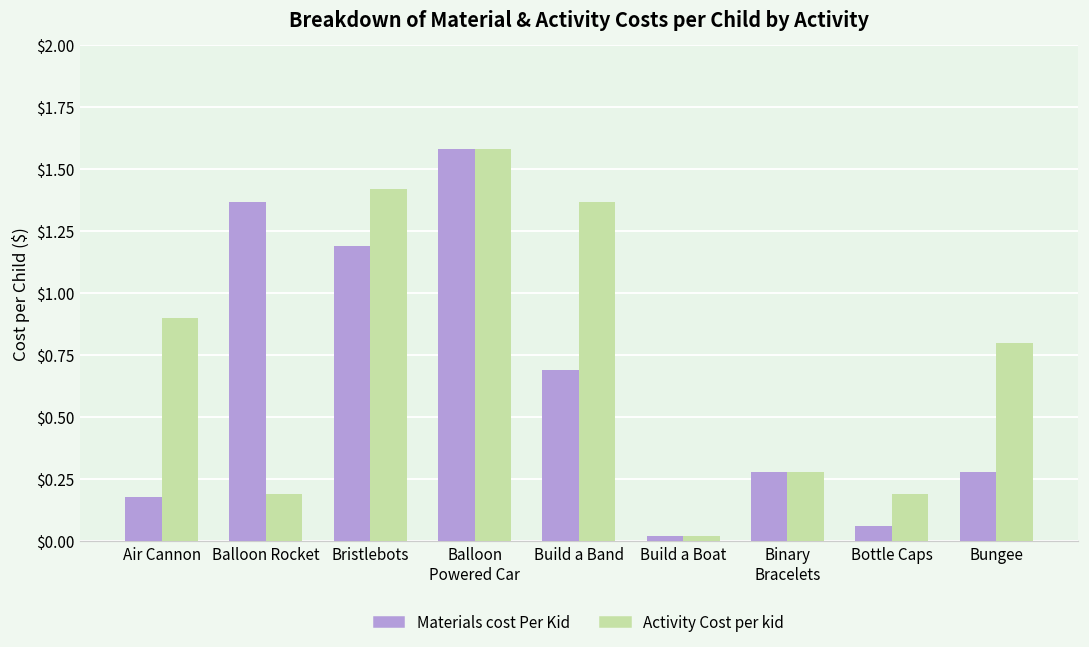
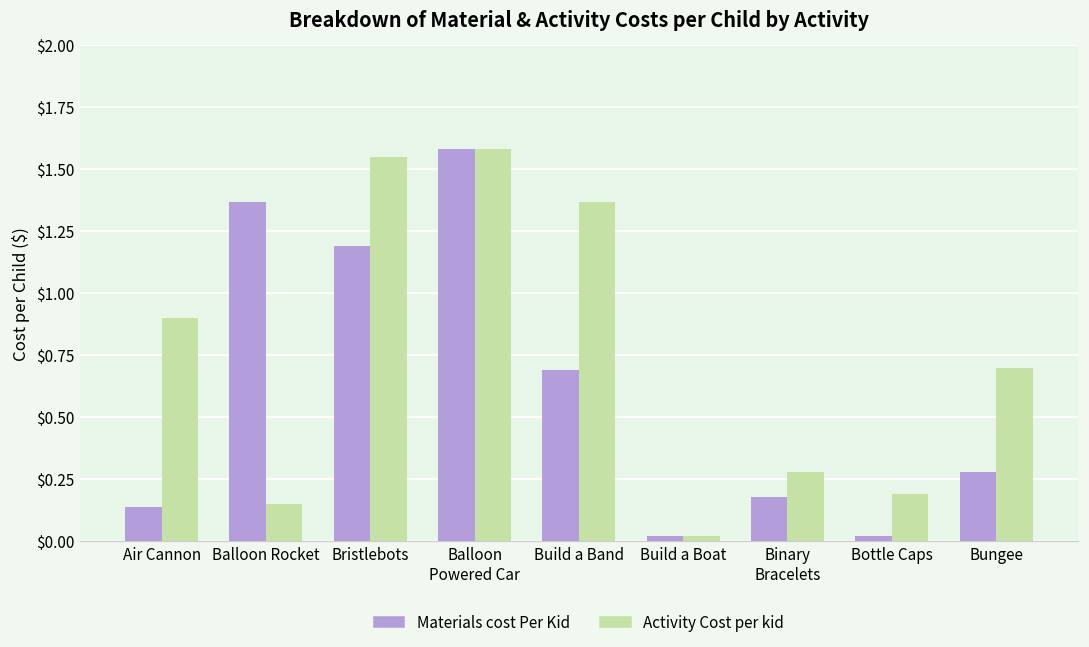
Materials cost Per Kid, Air Cannon: $0.18 -> $0.14
Activity Cost per kid, Balloon Rocket: $0.19 -> $0.15
Activity Cost per kid, Bristlebots: $1.42 -> $1.55
Materials cost Per Kid, Binary Bracelets: $0.28 -> $0.18
Materials cost Per Kid, Bottle Caps: $0.06 -> $0.02
Activity Cost per kid, Bungee: $0.8 -> $0.7
